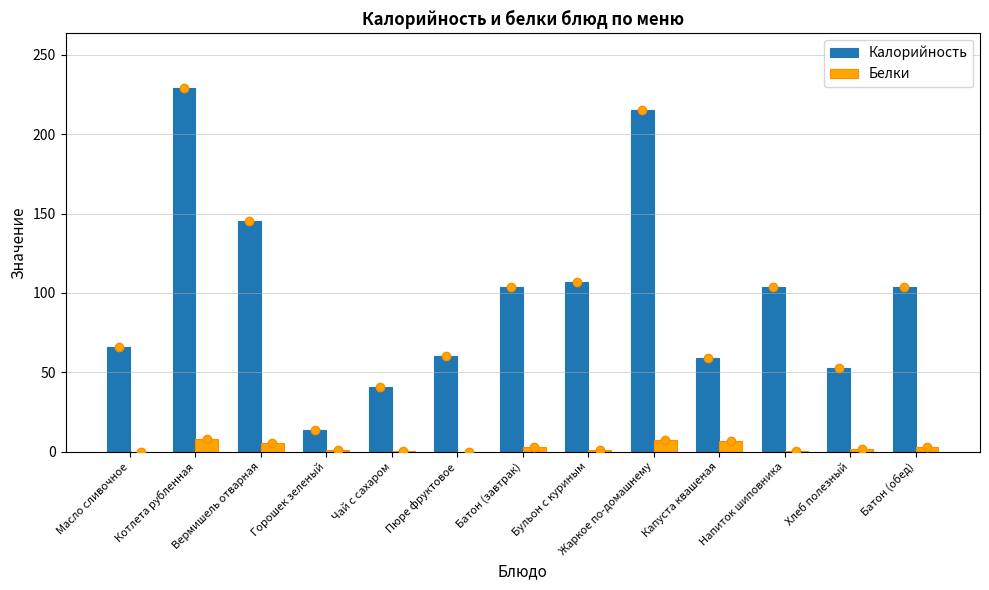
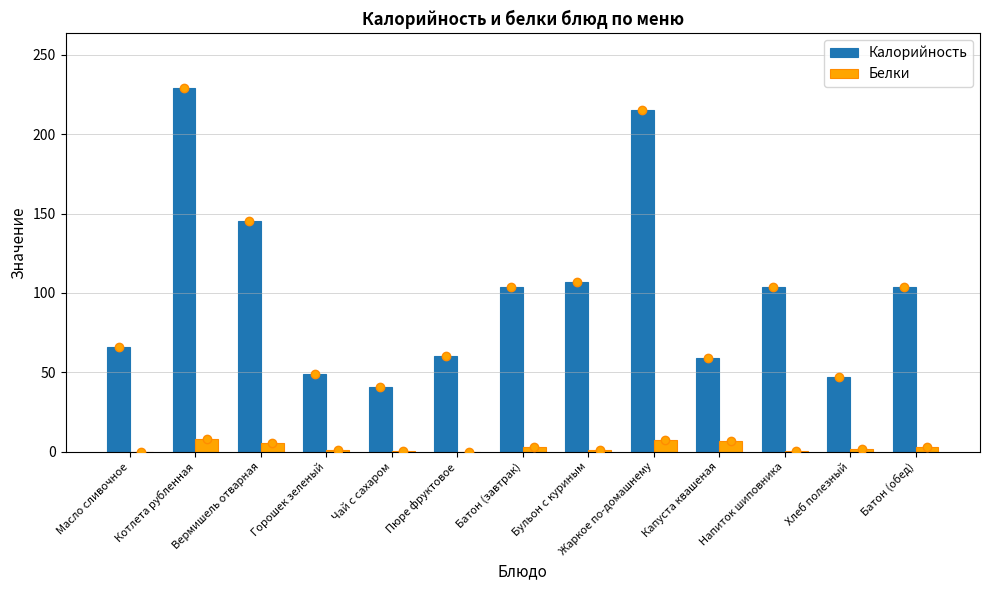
Калорийность, Горошек зеленый: 14 -> 49
Калорийность, Хлеб полезный: 53 -> 47
